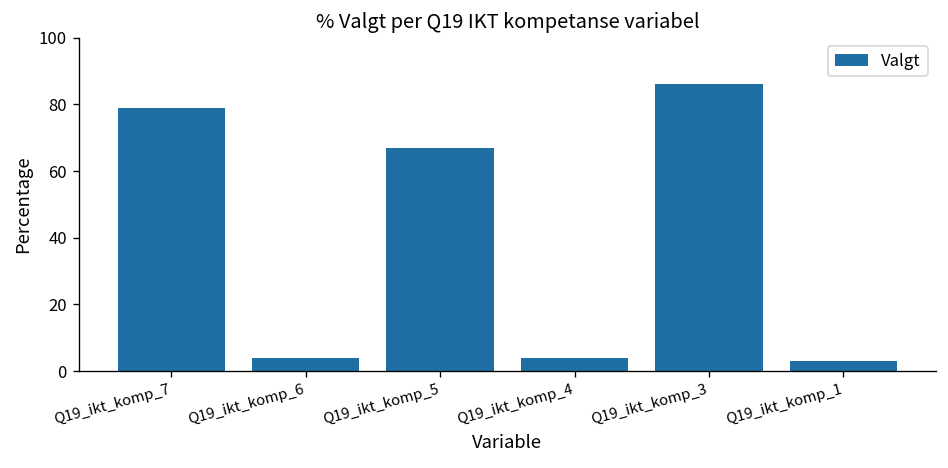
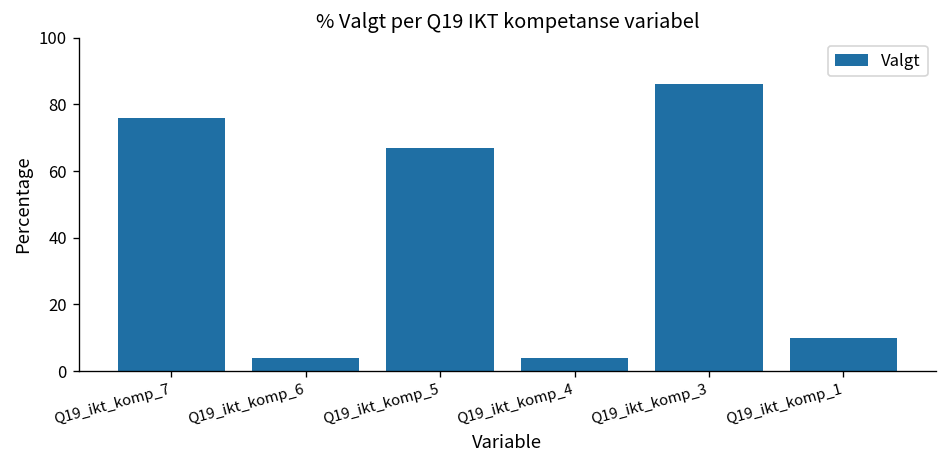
Q19_ikt_komp_7: 79 -> 76
Q19_ikt_komp_1: 3 -> 10
